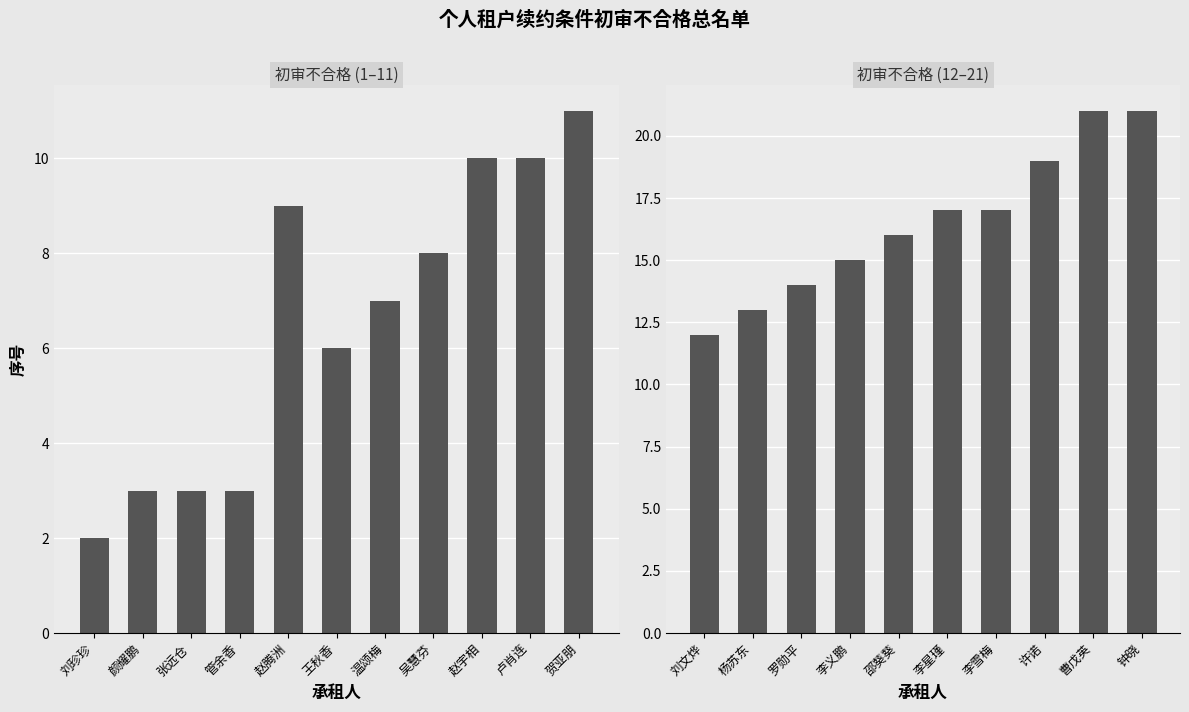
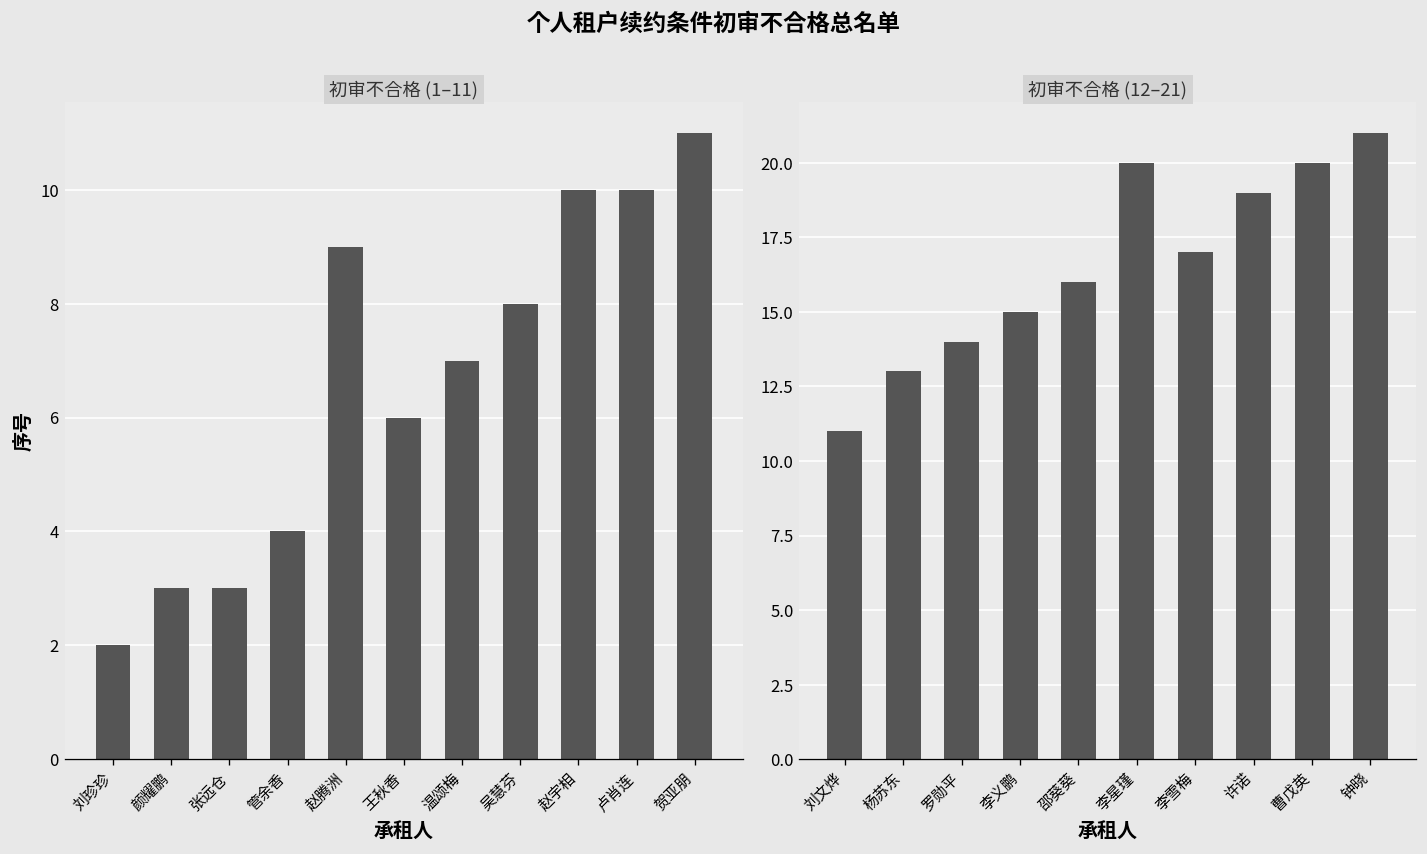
初审不合格 (1–11), 管余香: 3 -> 4
初审不合格 (12–21), 刘文烨: 12 -> 11
初审不合格 (12–21), 李星瑾: 17 -> 20
初审不合格 (12–21), 曹戊英: 21 -> 20
